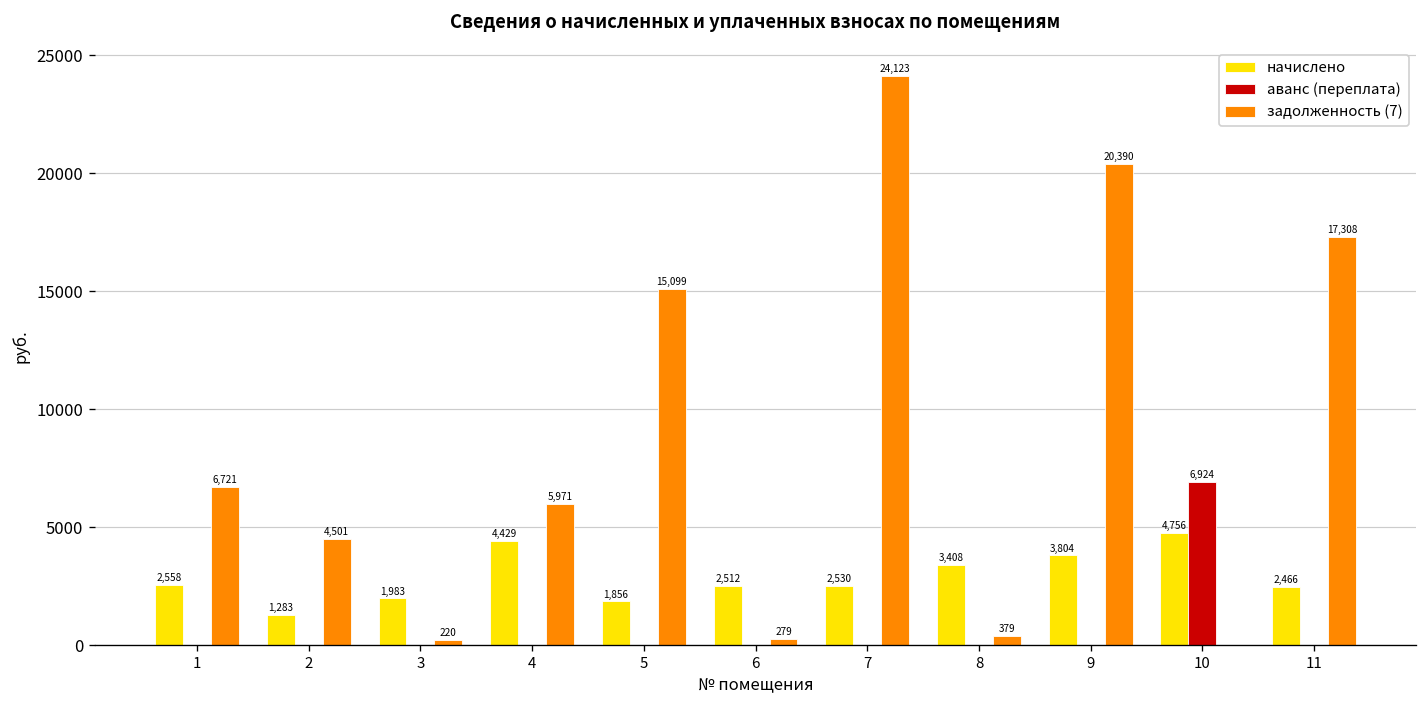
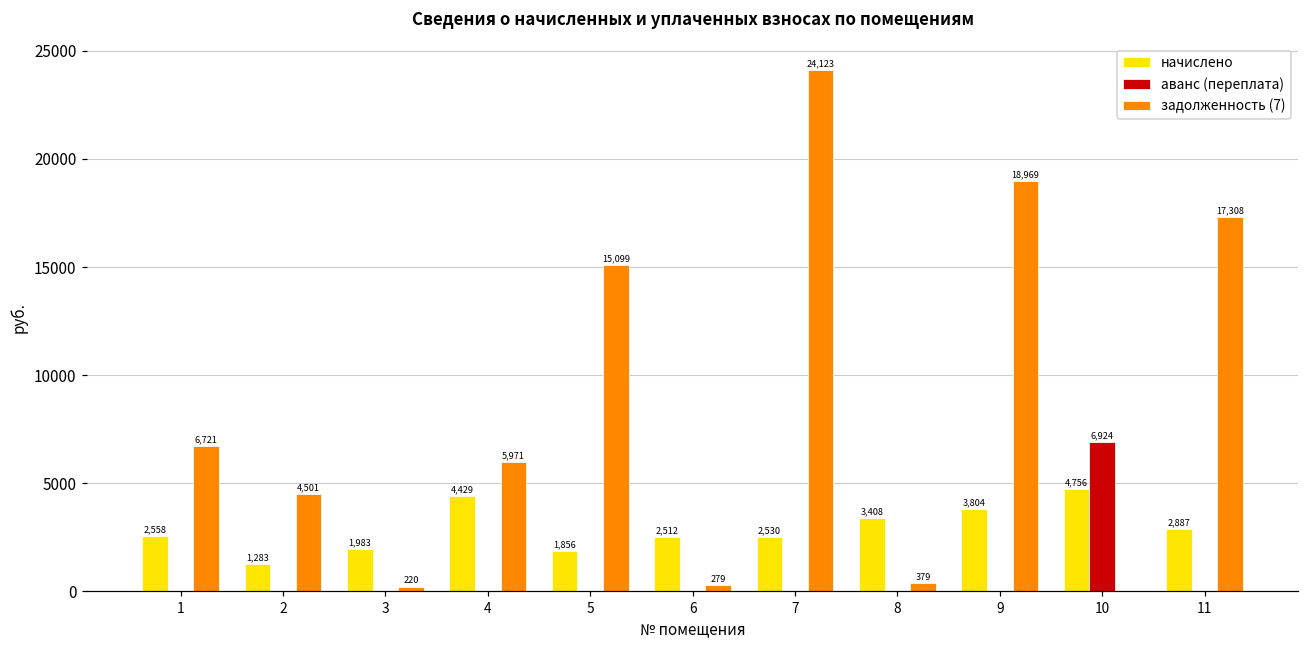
задолженность (7), 9: 20,390 -> 18,969
начислено, 11: 2,466 -> 2,887
